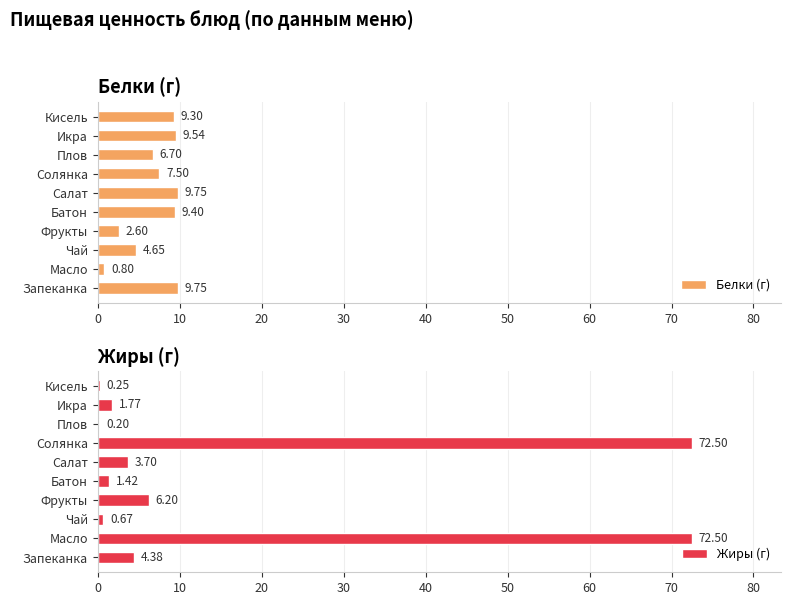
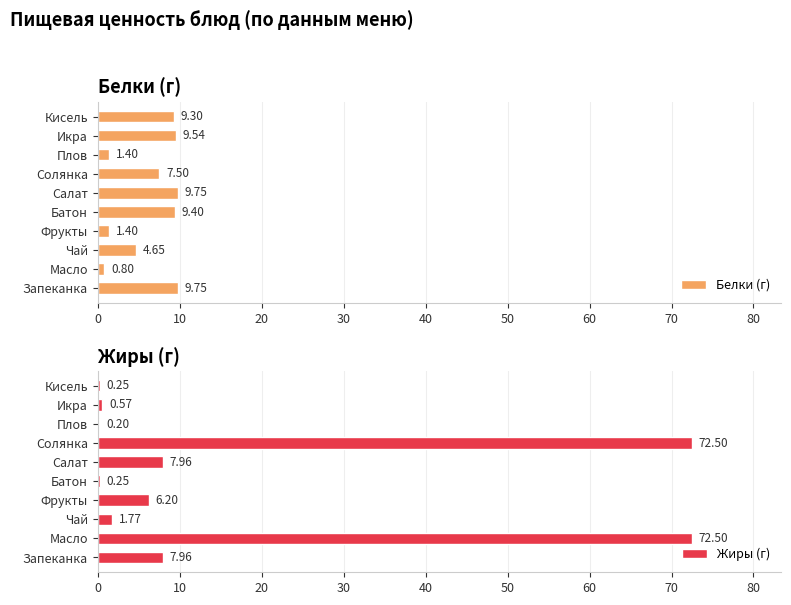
Белки (г), Плов: 6.70 -> 1.40
Белки (г), Фрукты: 2.60 -> 1.40
Жиры (г), Икра: 1.77 -> 0.57
Жиры (г), Салат: 3.70 -> 7.96
Жиры (г), Батон: 1.42 -> 0.25
Жиры (г), Чай: 0.67 -> 1.77
Жиры (г), Запеканка: 4.38 -> 7.96
